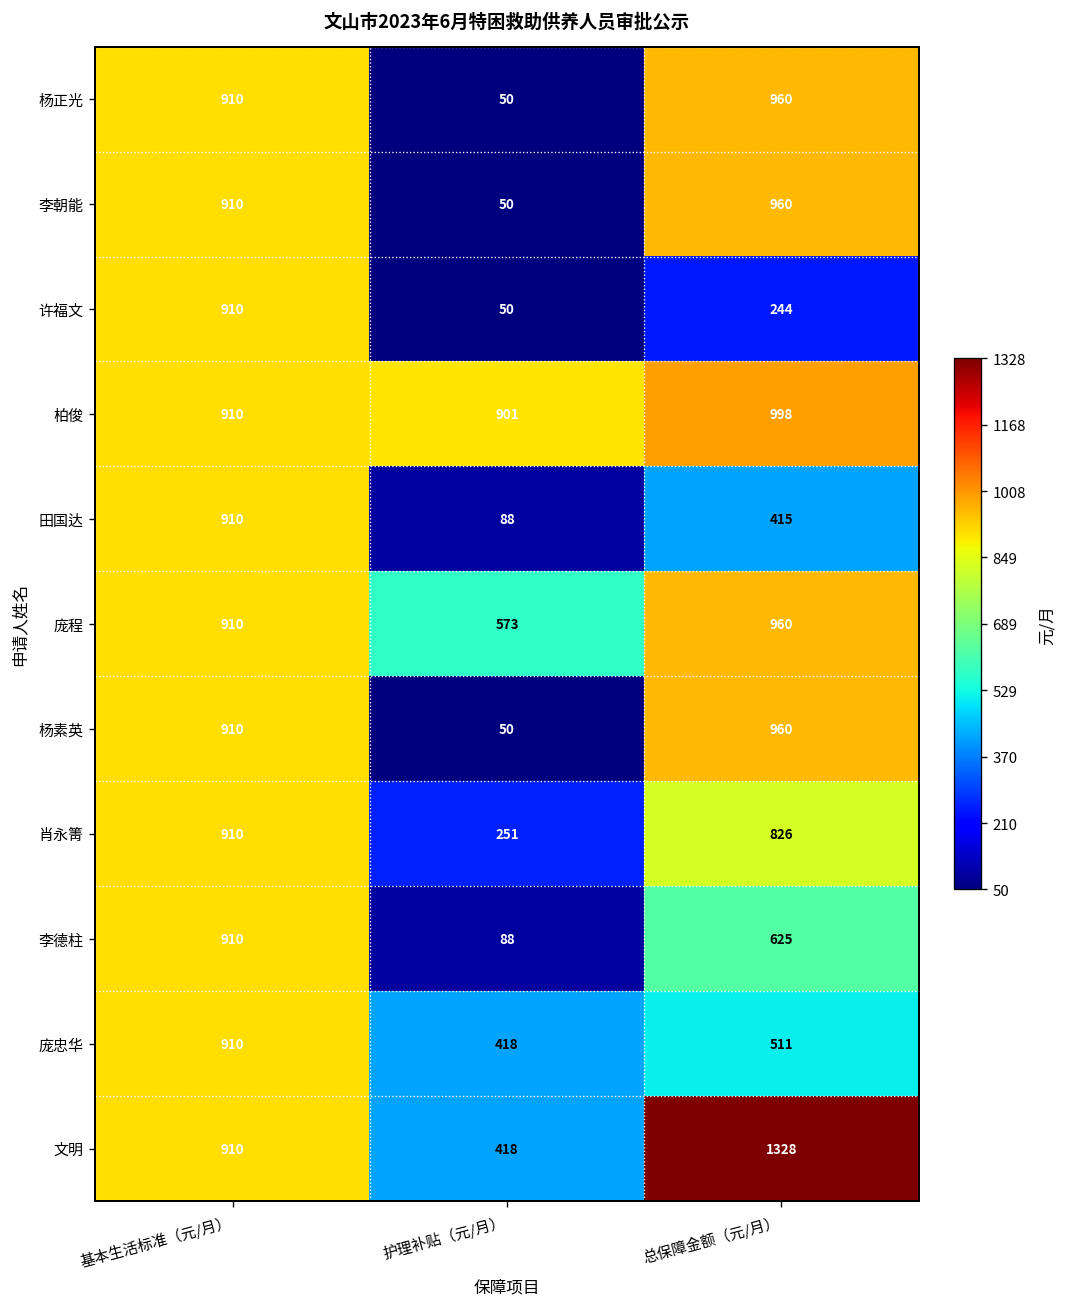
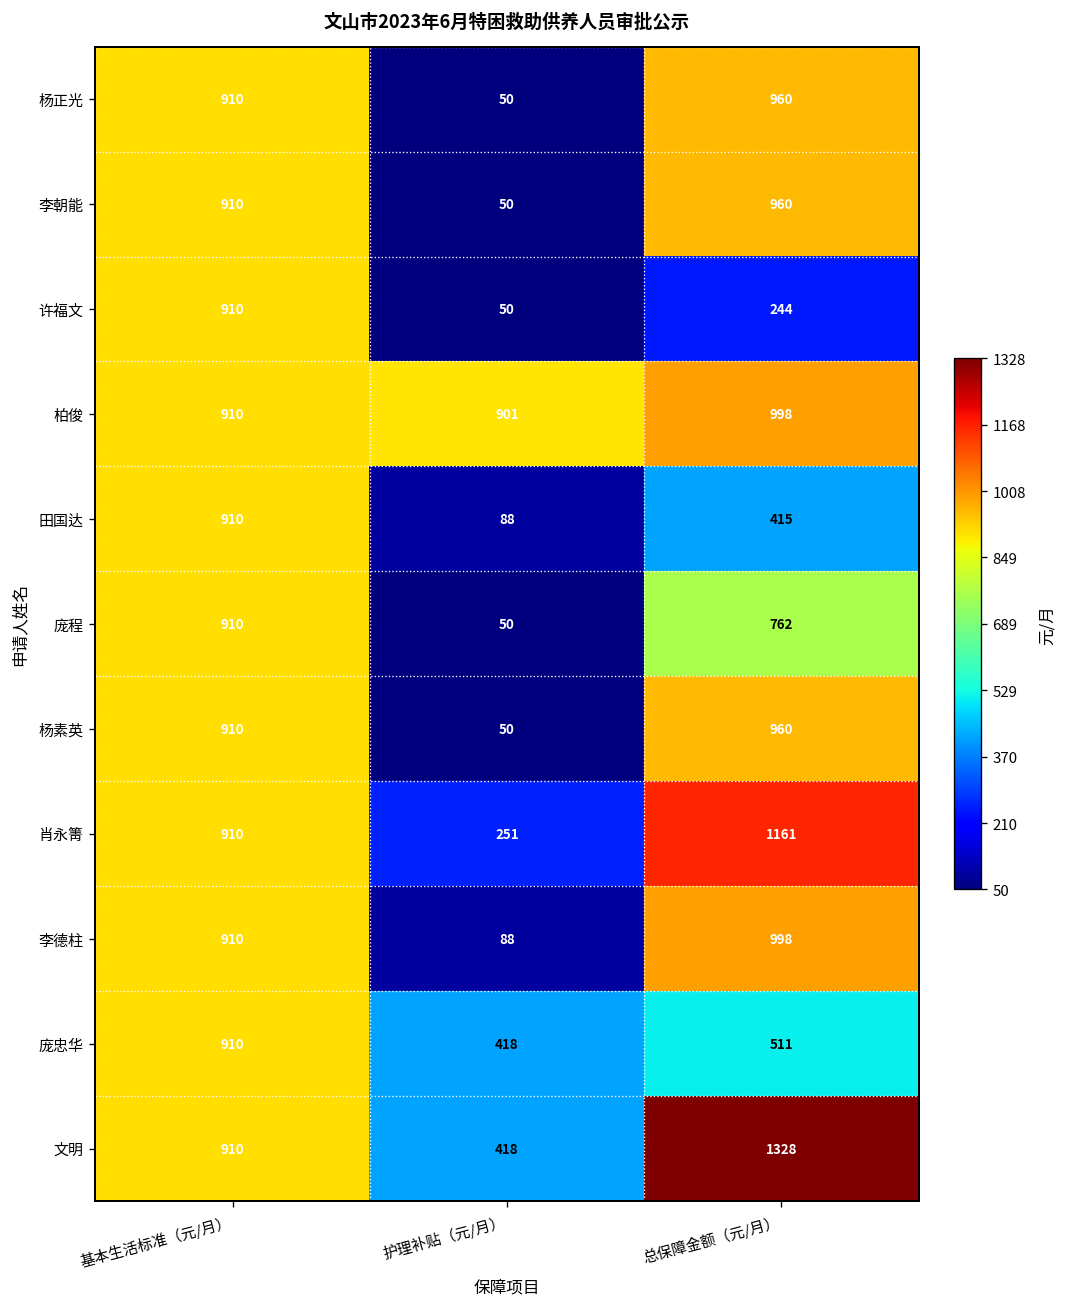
庞程, 护理补贴（元/月）: 573 -> 50
庞程, 总保障金额（元/月）: 960 -> 762
肖永箐, 总保障金额（元/月）: 826 -> 1161
李德柱, 总保障金额（元/月）: 625 -> 998
